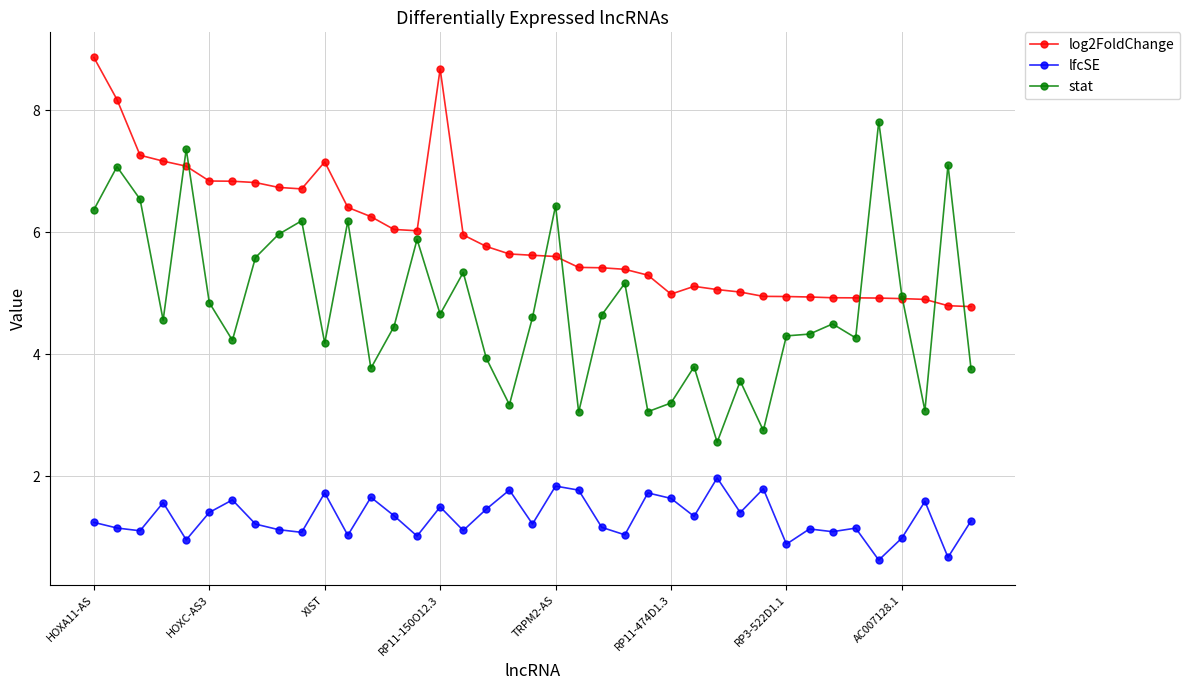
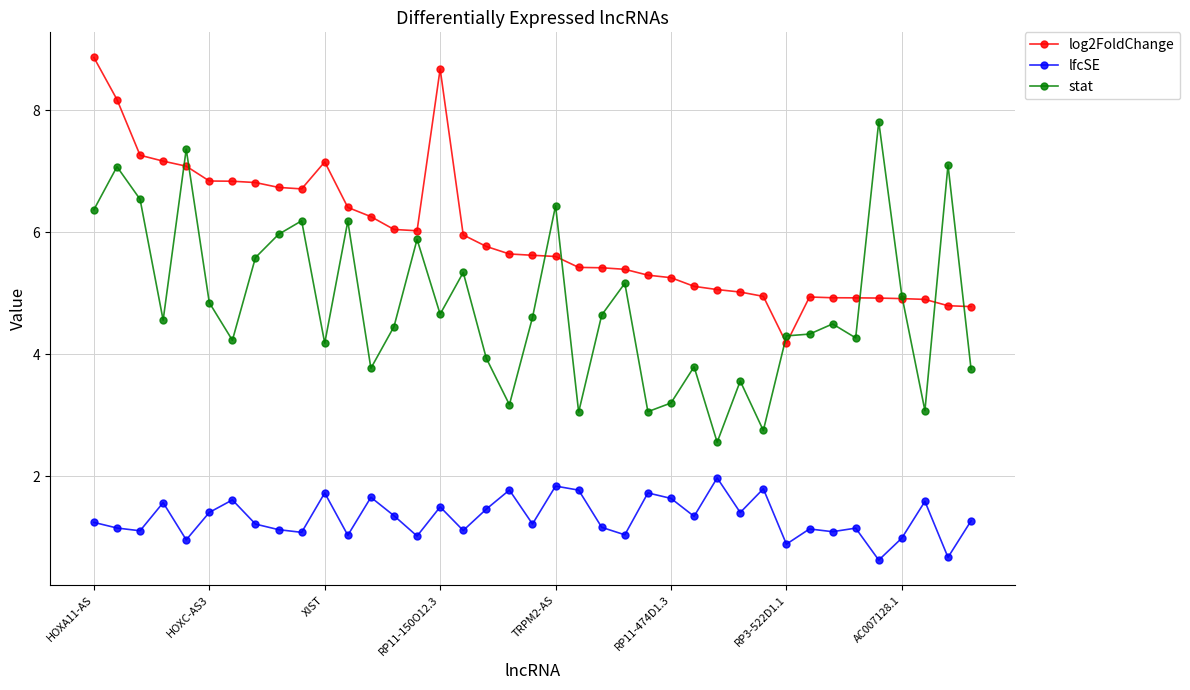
log2FoldChange, RP11-474D1.3: 5.0 -> 5.3
log2FoldChange, RP3-522D1.1: 4.9 -> 4.2
